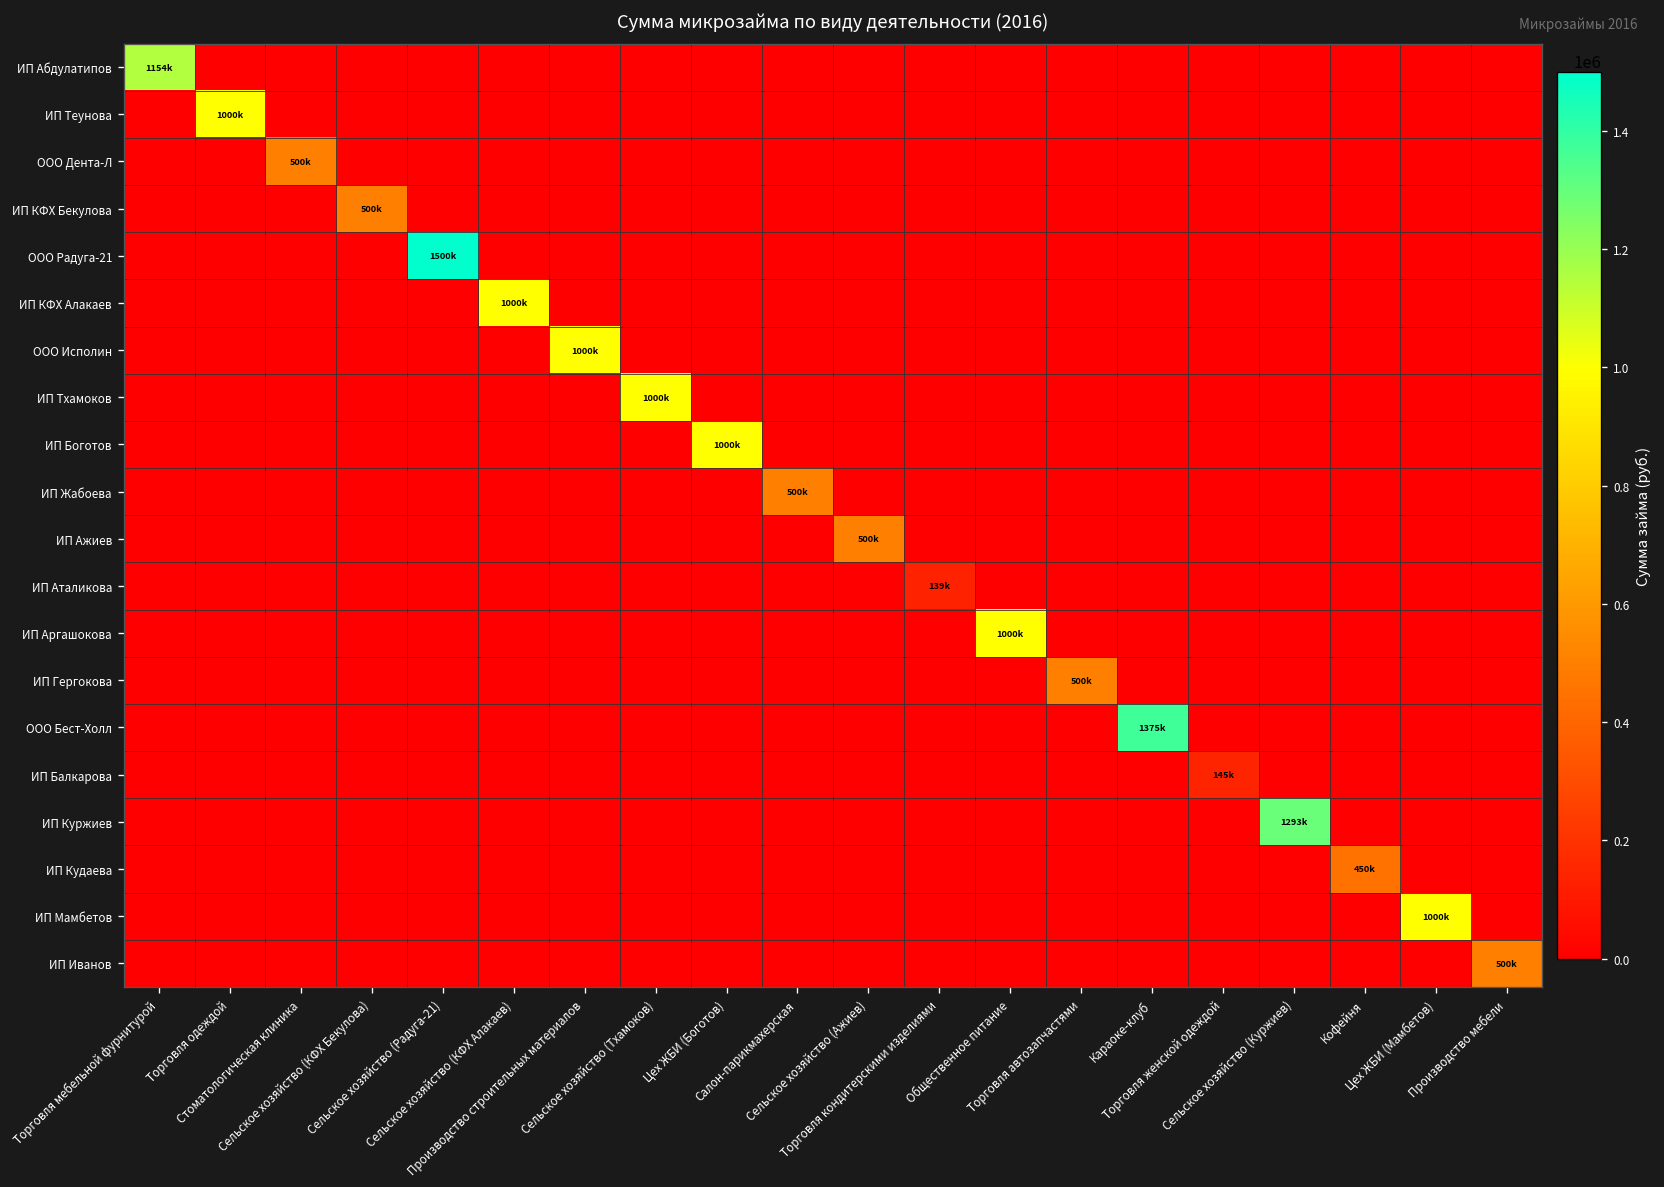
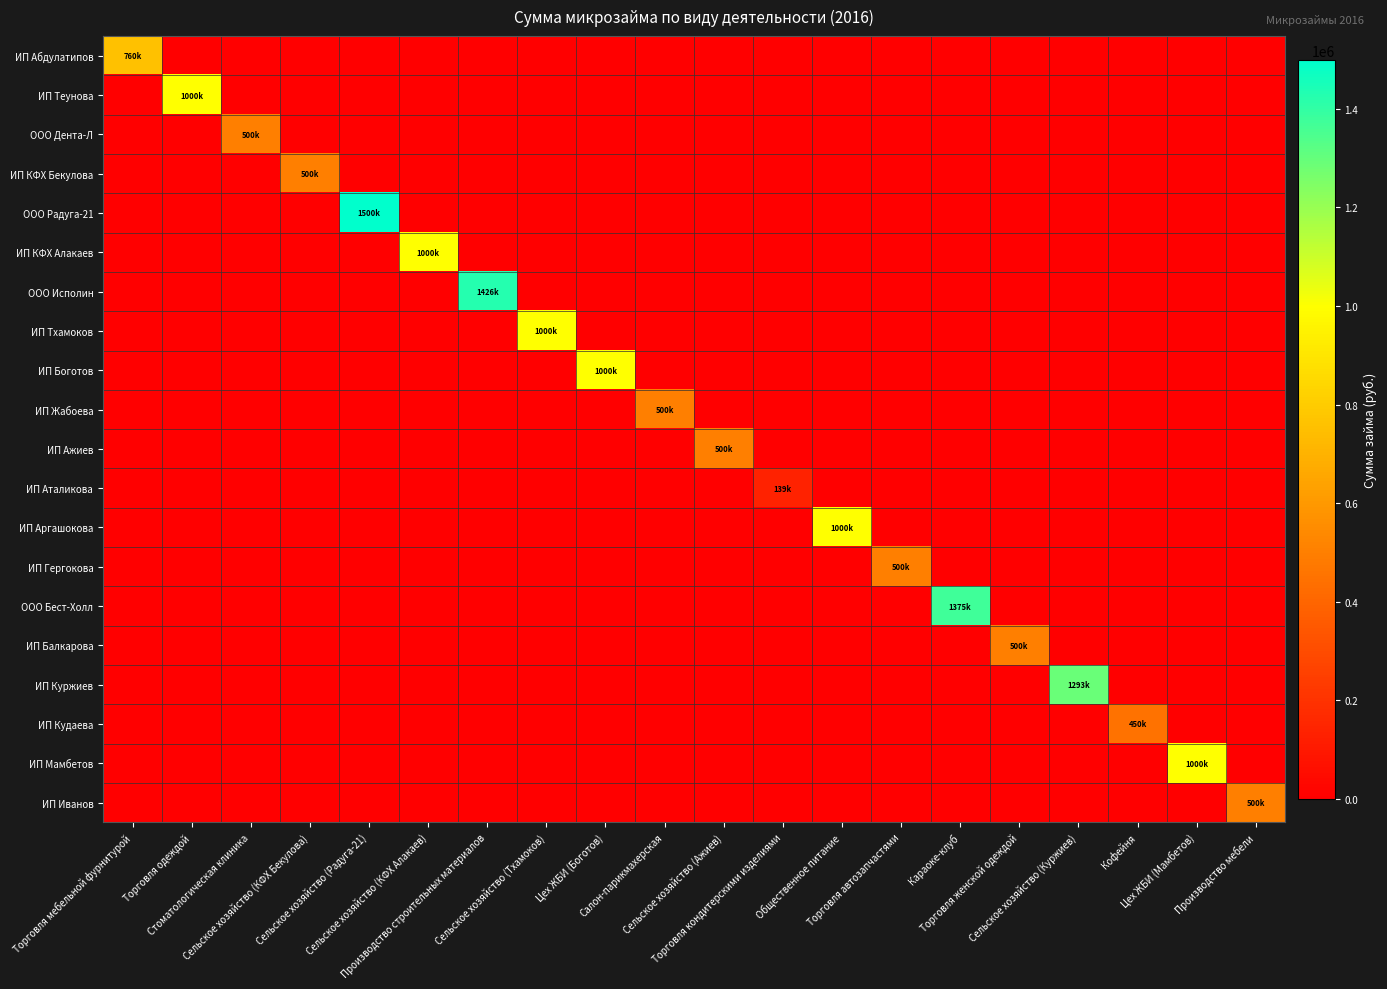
ИП Абдулатипов, Торговля мебельной фурнитурой: 1154k -> 760k
ООО Исполин, Производство строительных материалов: 1000k -> 1426k
ИП Балкарова, Торговля женской одеждой: 145k -> 500k
